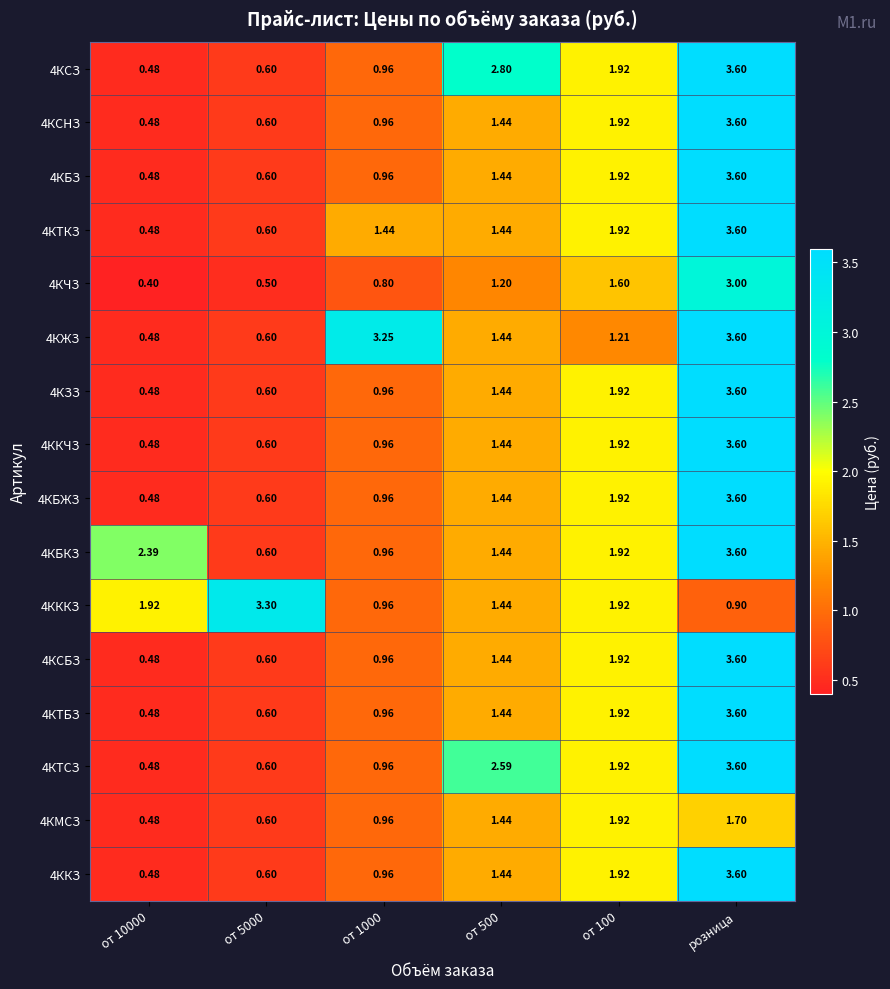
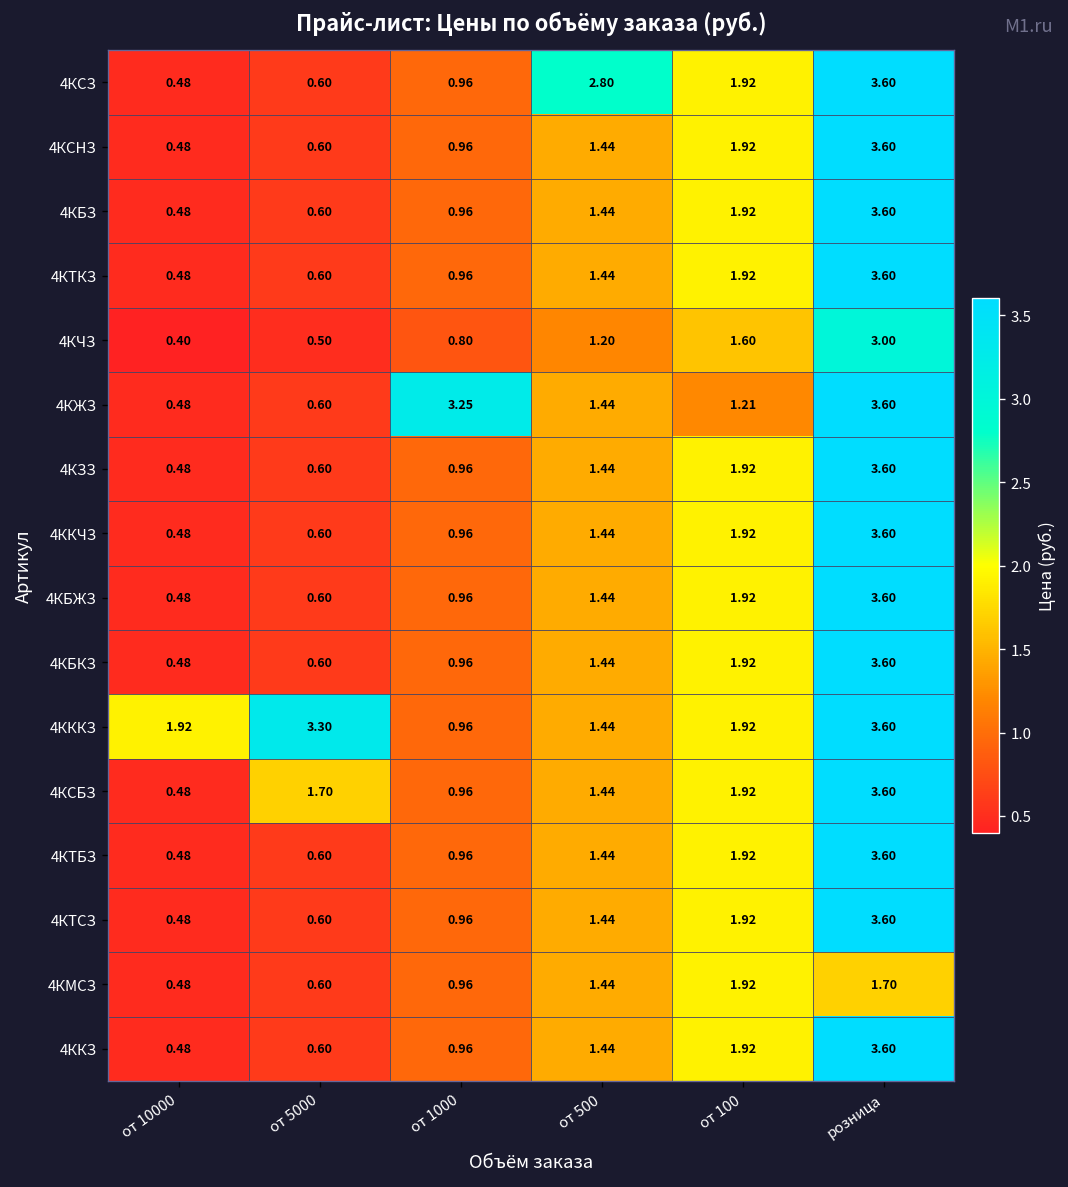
4КТКЗ, от 1000: 1.44 -> 0.96
4КБКЗ, от 10000: 2.39 -> 0.48
4КККЗ, розница: 0.90 -> 3.60
4КСБЗ, от 5000: 0.60 -> 1.70
4КТСЗ, от 500: 2.59 -> 1.44
